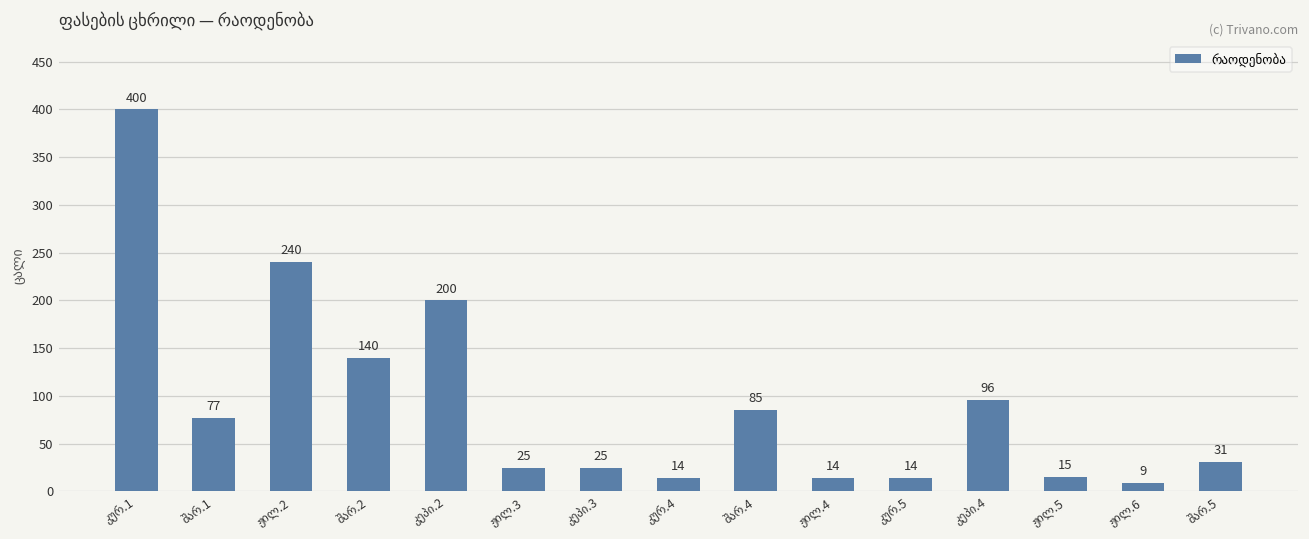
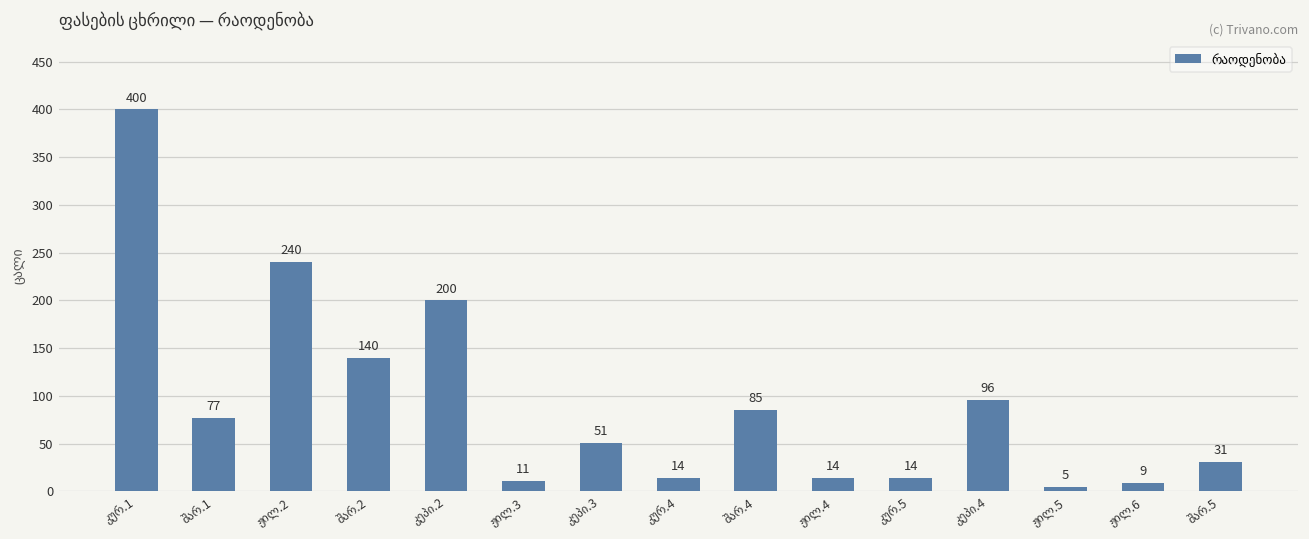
ჟილ.3: 25 -> 11
კეპი.3: 25 -> 51
ჟილ.5: 15 -> 5
